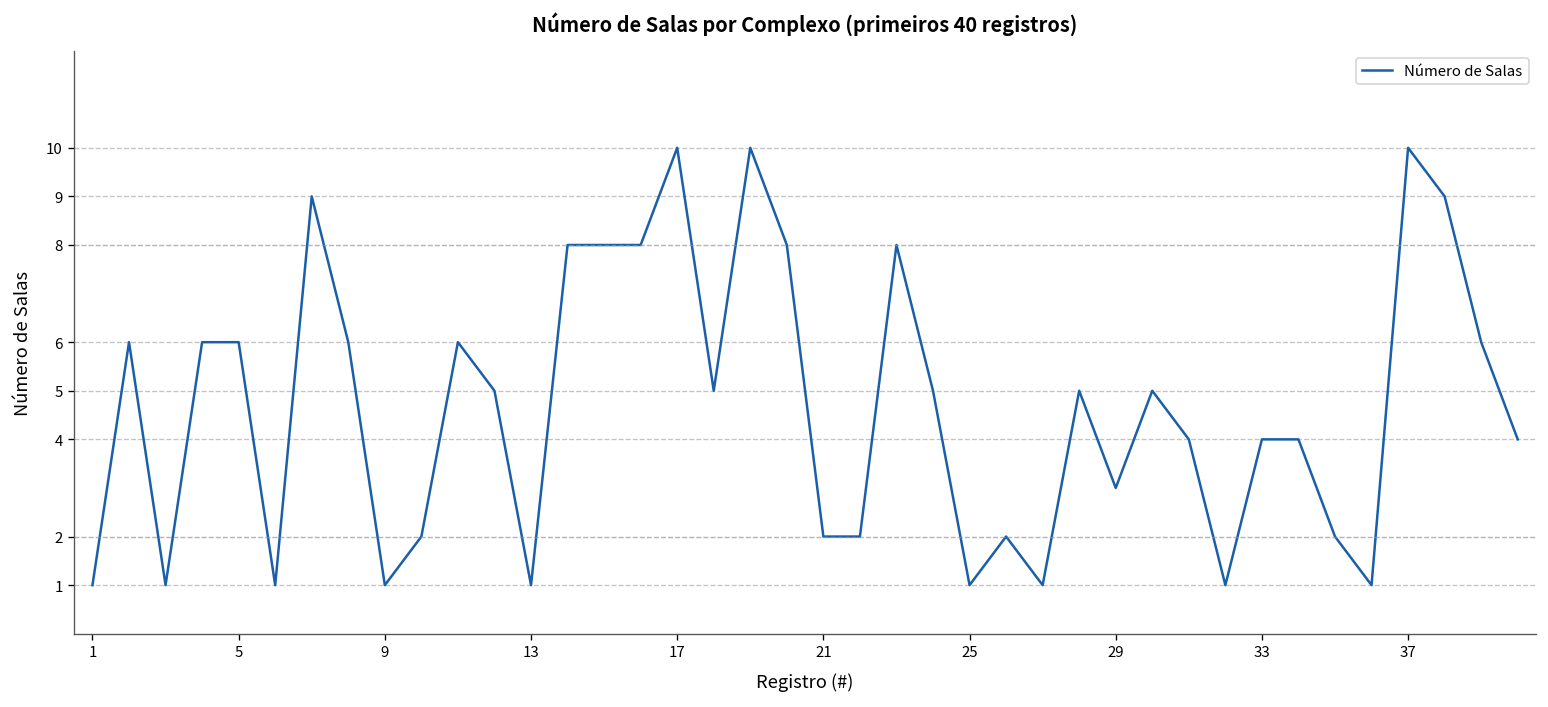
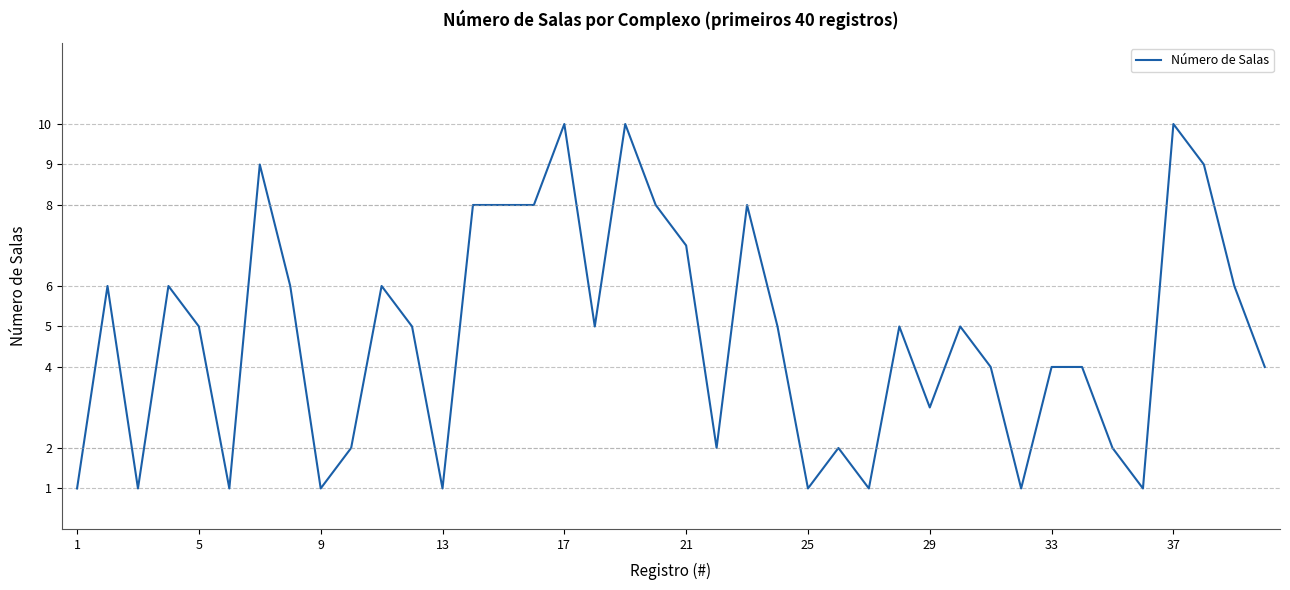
5: 6 -> 5
21: 2 -> 7
